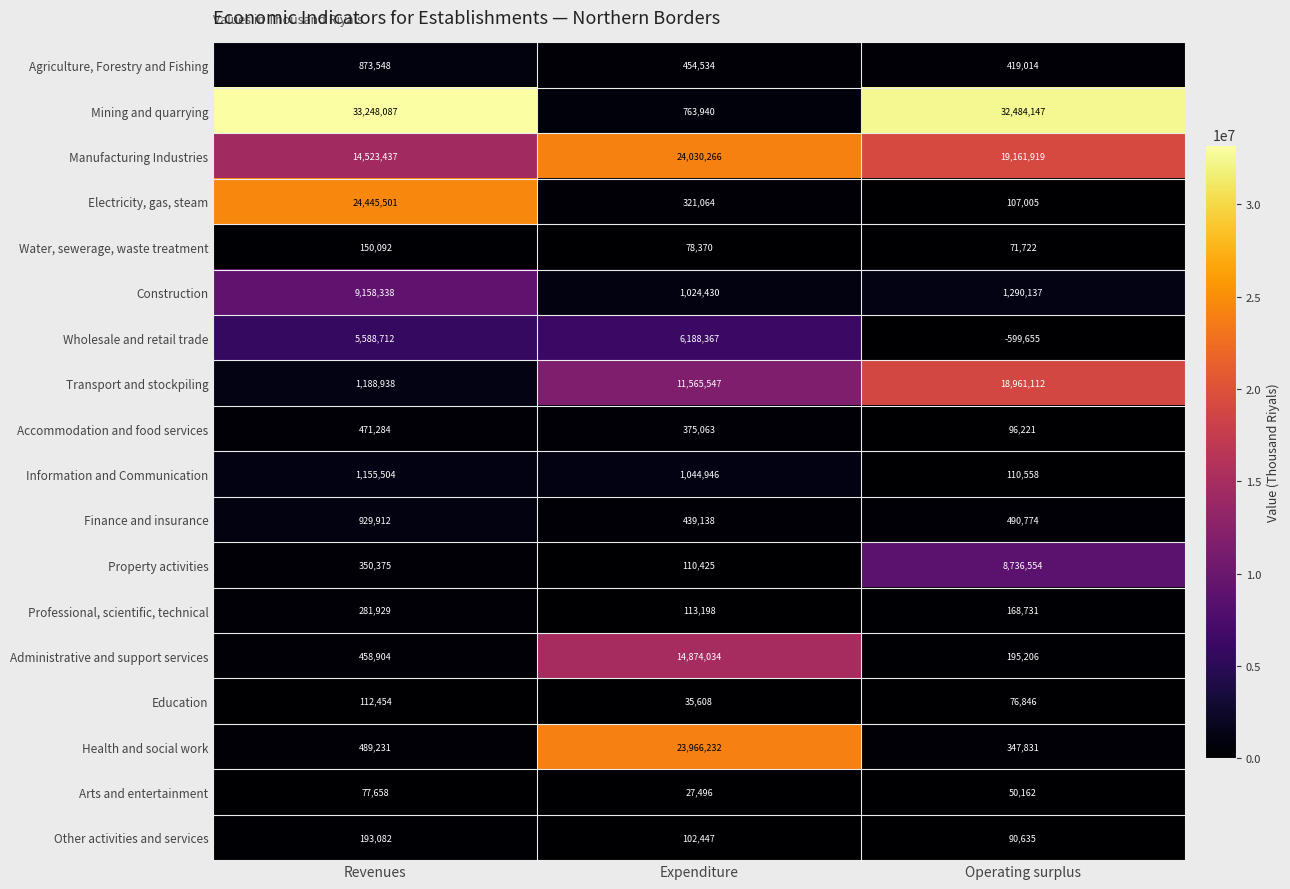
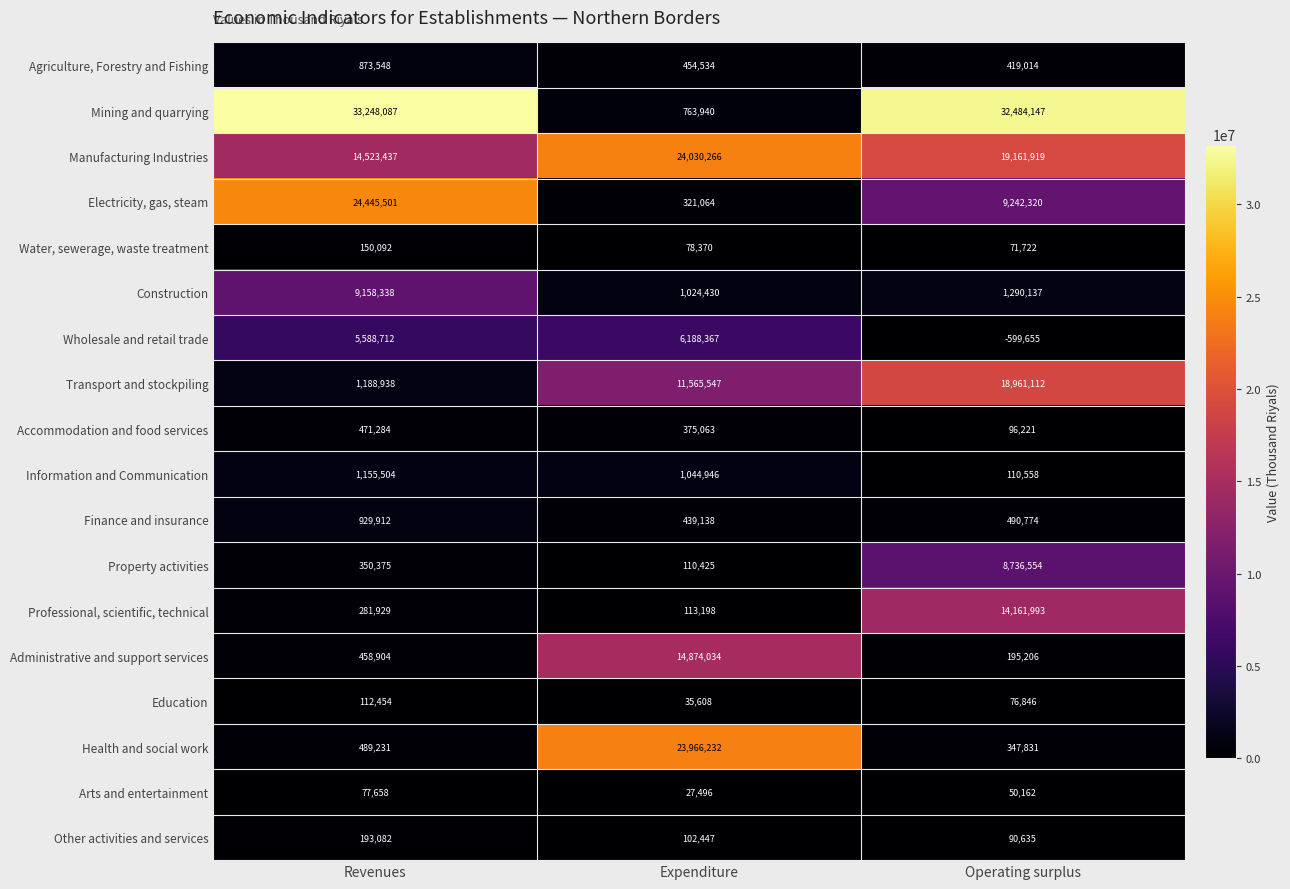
Electricity, gas, steam, Operating surplus: 107,005 -> 9,242,320
Professional, scientific, technical, Operating surplus: 168,731 -> 14,161,993
